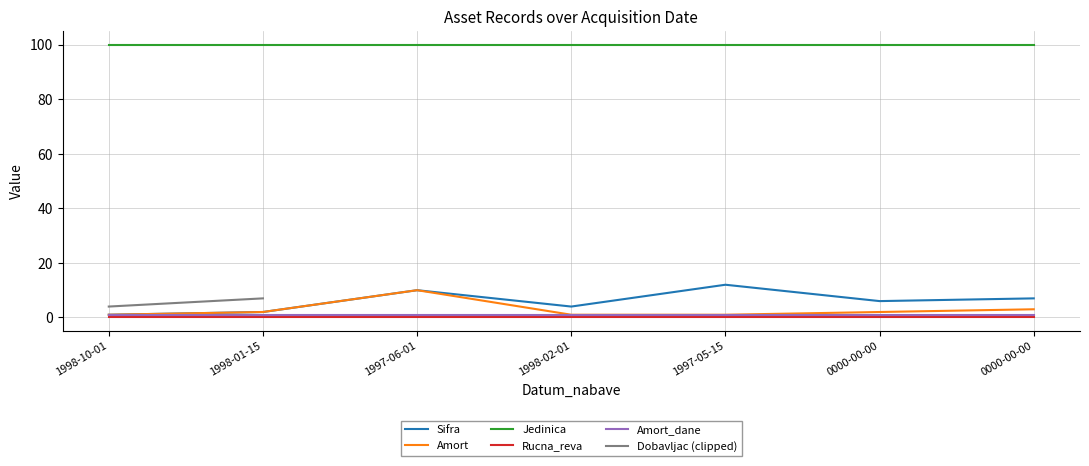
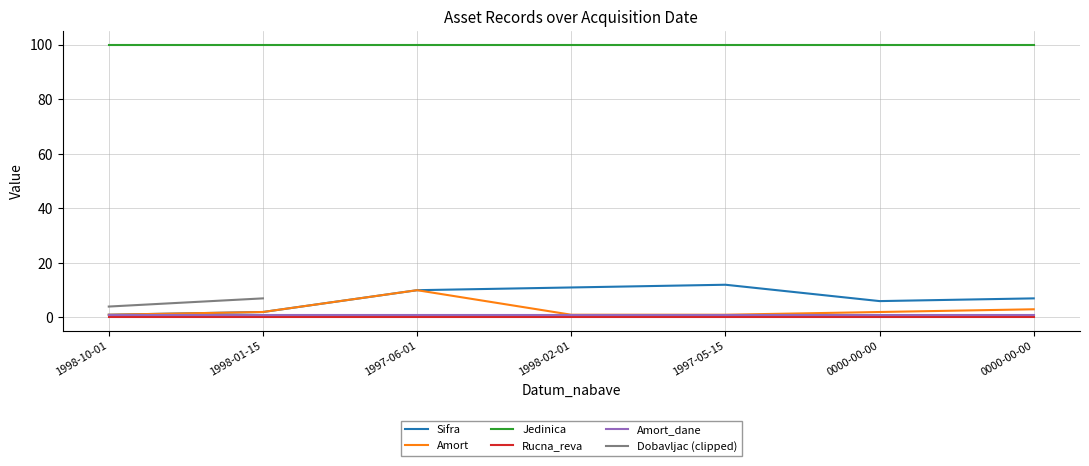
Sifra, 1998-02-01: 4 -> 11
